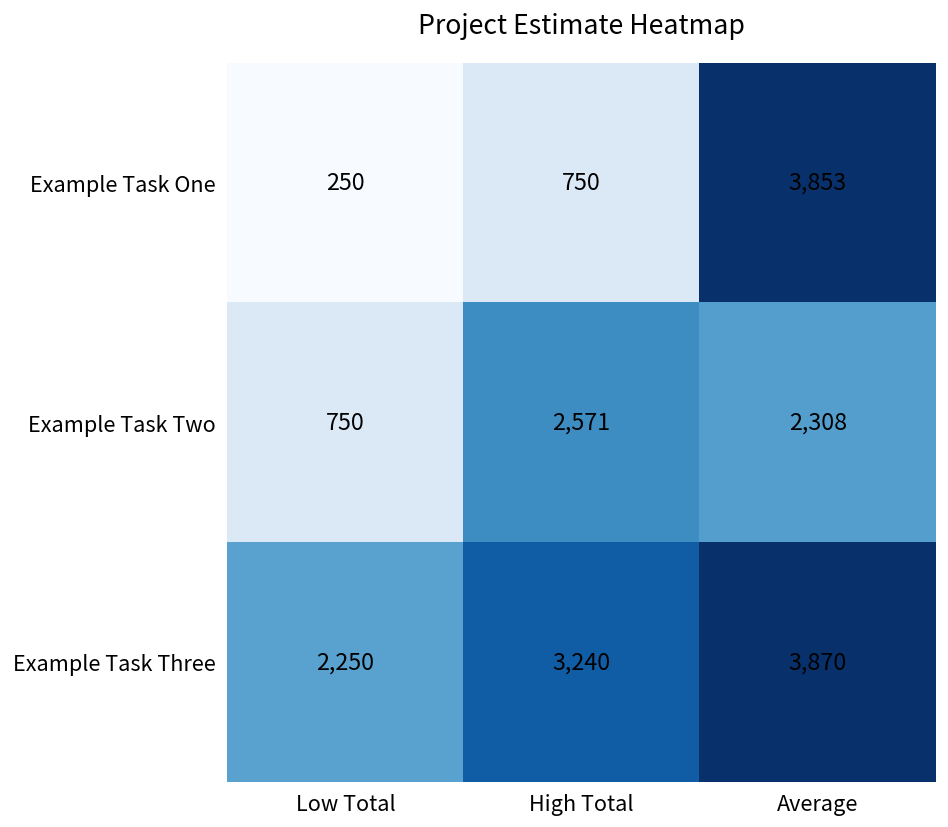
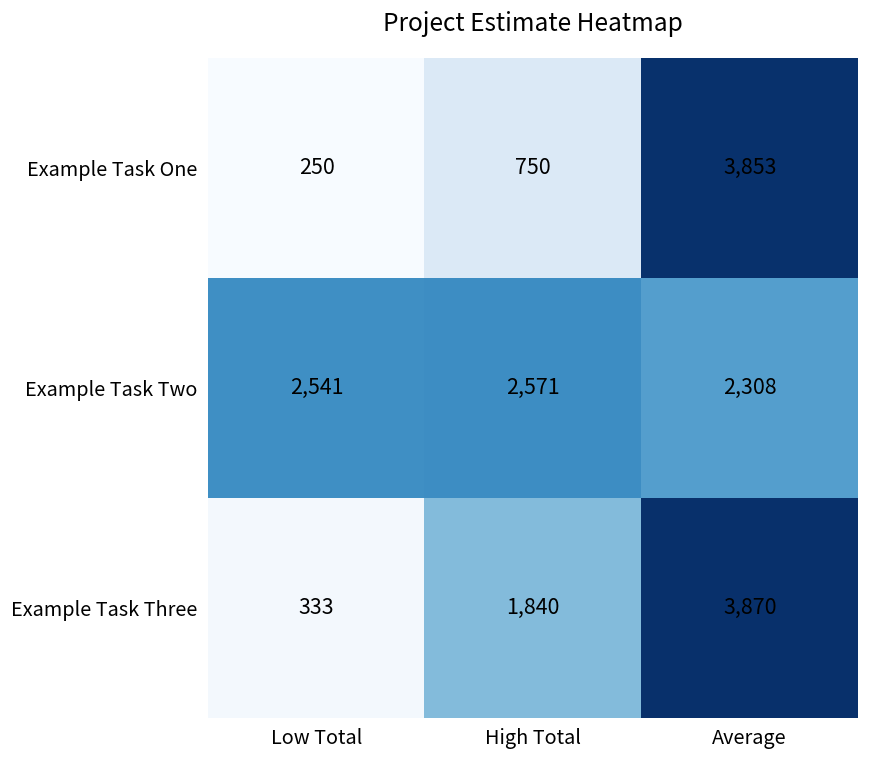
Example Task Two, Low Total: 750 -> 2,541
Example Task Three, Low Total: 2,250 -> 333
Example Task Three, High Total: 3,240 -> 1,840
